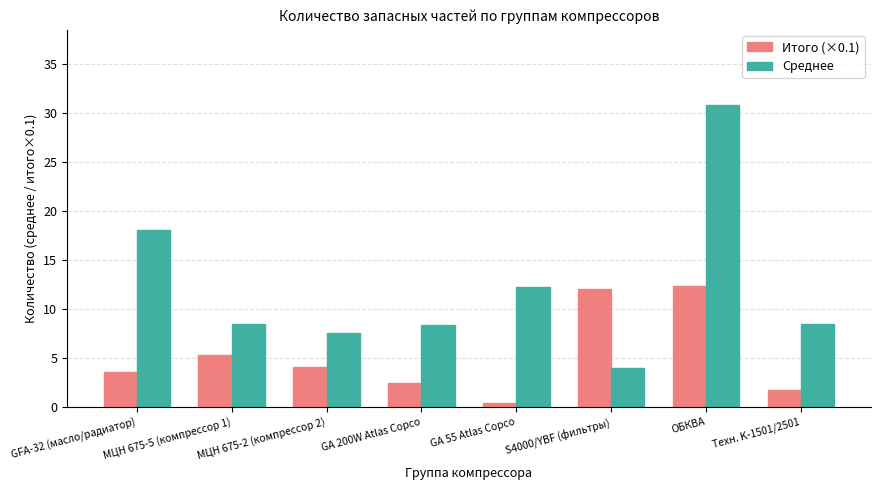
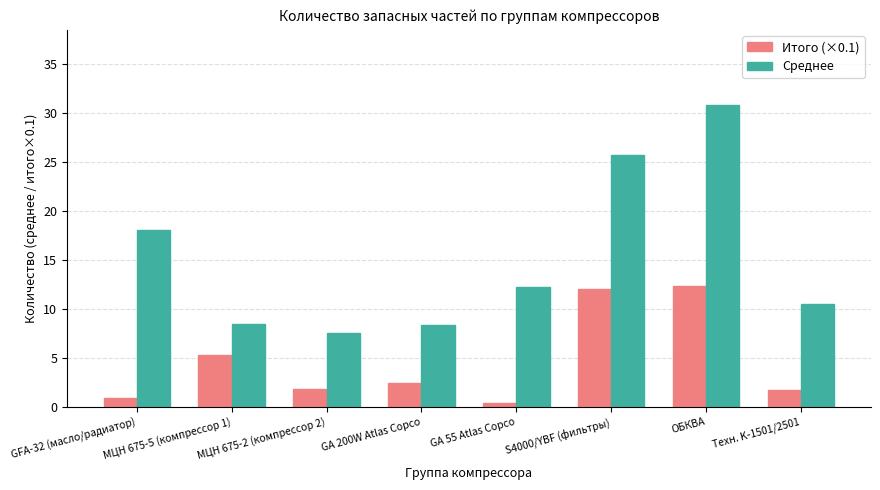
Итого (×0.1), GFA-32 (масло/радиатор): 4 -> 1
Итого (×0.1), МЦН 675-2 (компрессор 2): 4 -> 2
Среднее, S4000/YBF (фильтры): 4 -> 26
Среднее, Техн. K-1501/2501: 9 -> 11
